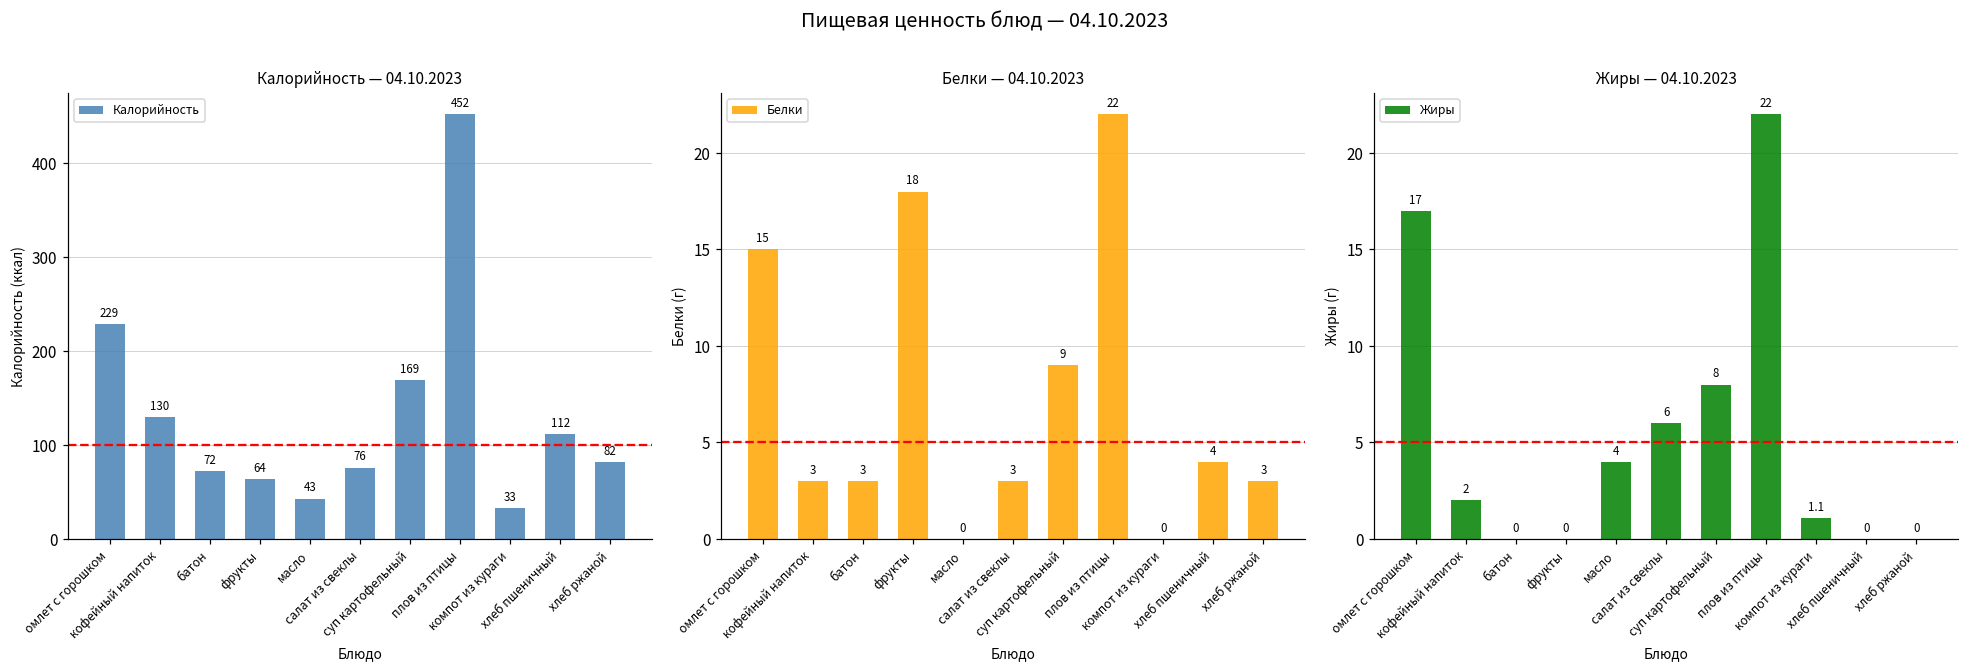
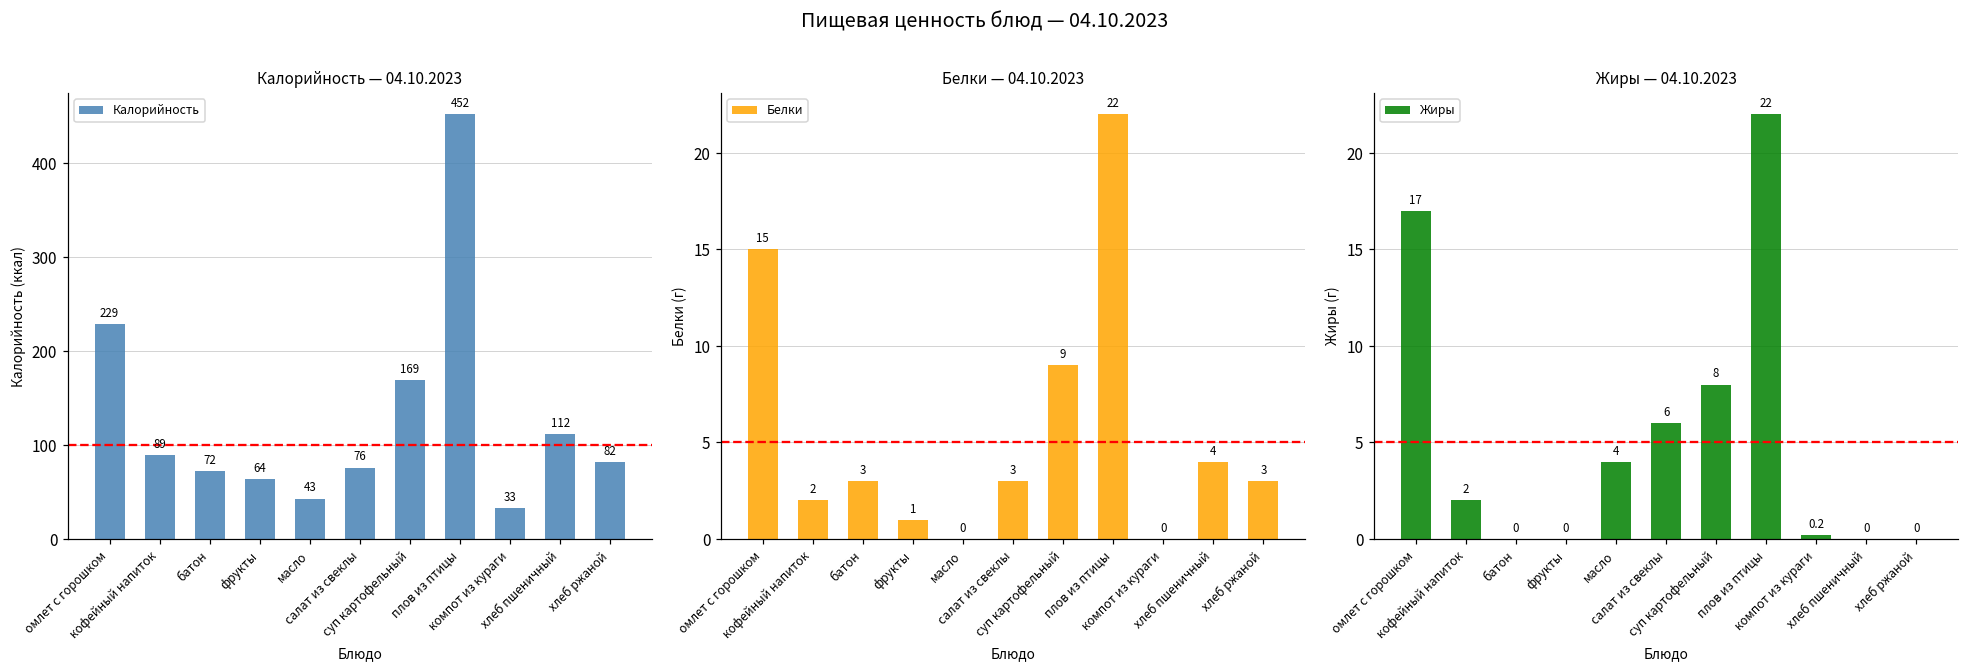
Калорийность — 04.10.2023, кофейный напиток: 130 -> 89
Белки — 04.10.2023, кофейный напиток: 3 -> 2
Белки — 04.10.2023, фрукты: 18 -> 1
Жиры — 04.10.2023, компот из кураги: 1.1 -> 0.2
